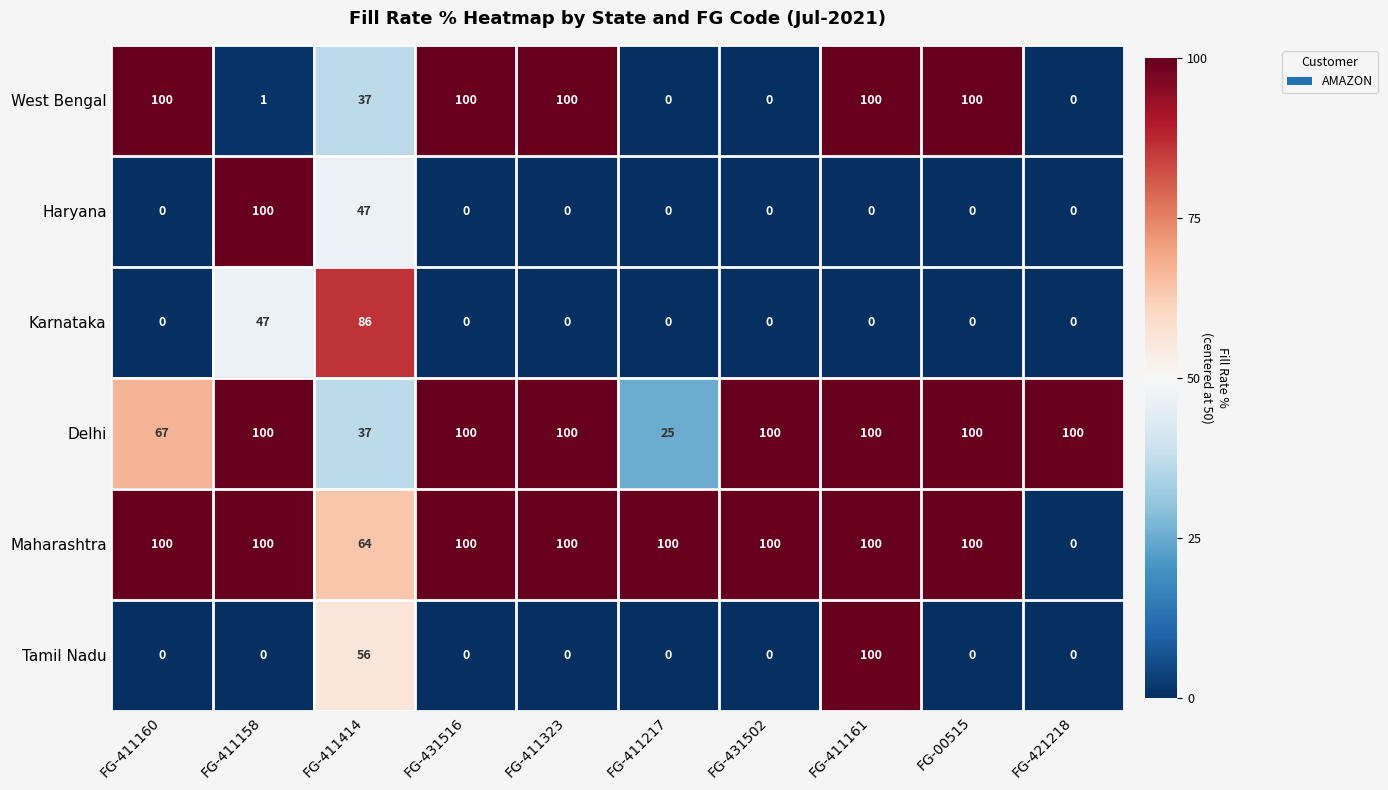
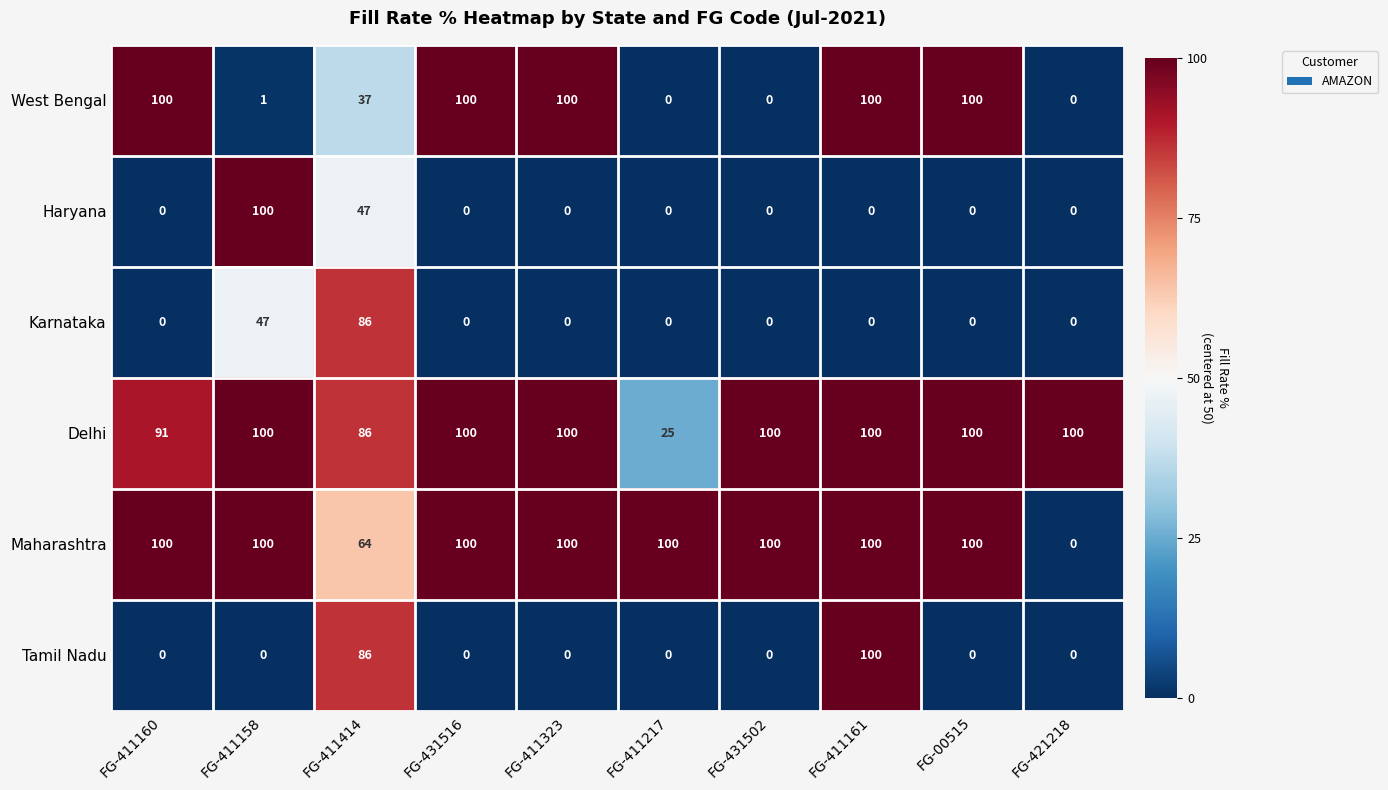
Delhi, FG-411160: 67 -> 91
Delhi, FG-411414: 37 -> 86
Tamil Nadu, FG-411414: 56 -> 86
